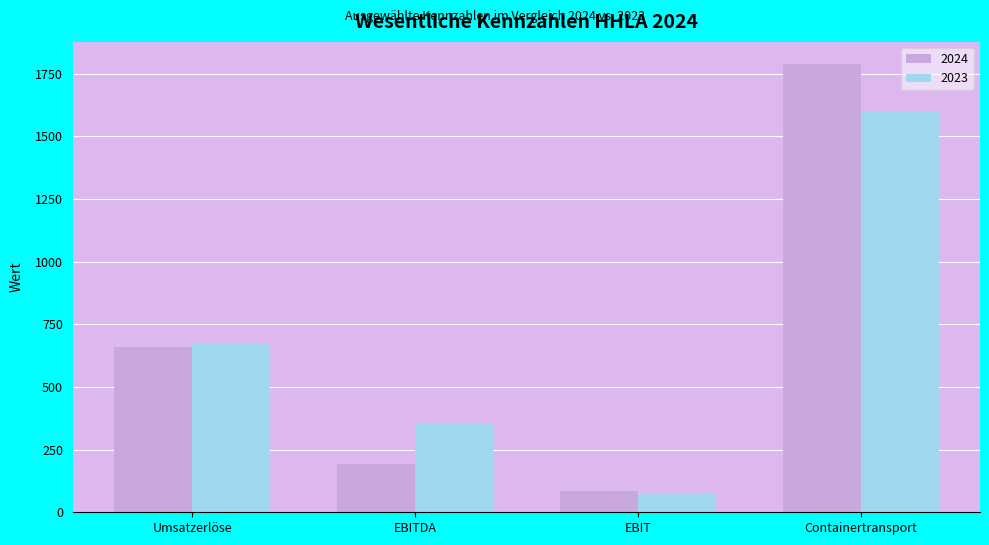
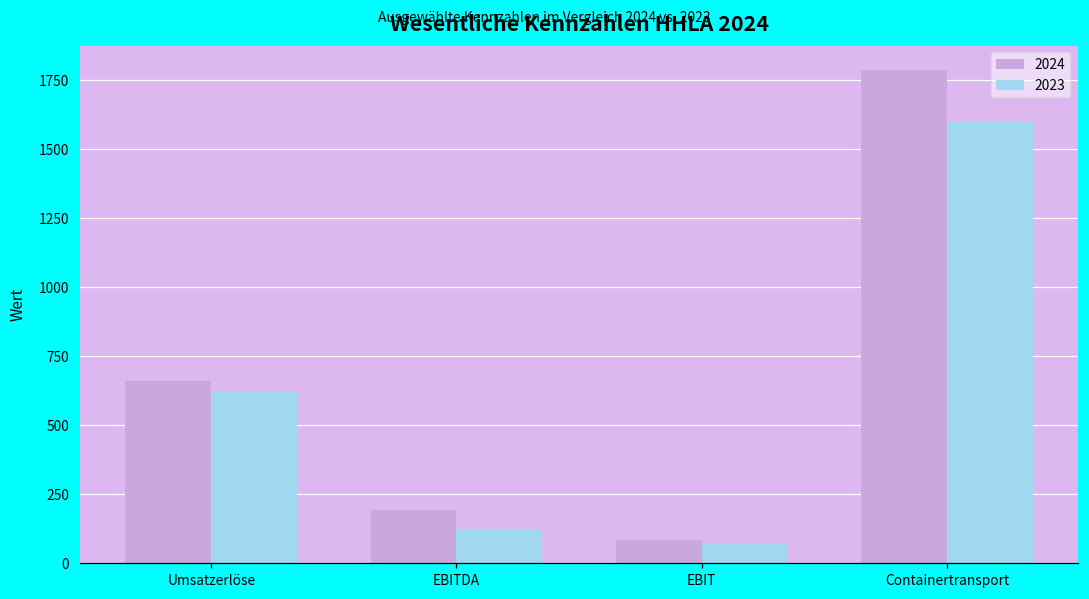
2023, Umsatzerlöse: 670 -> 620
2023, EBITDA: 350 -> 120
